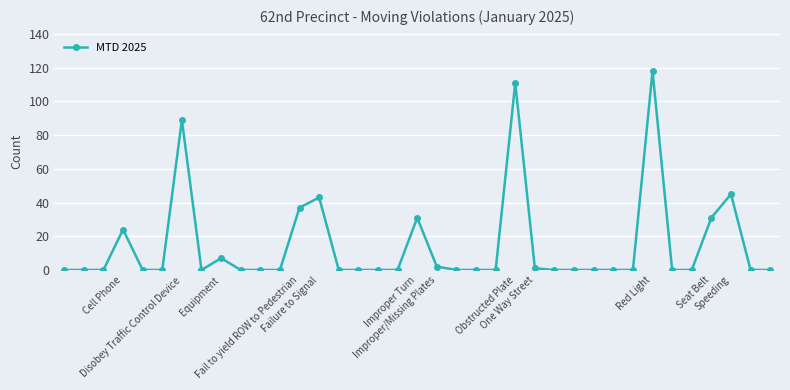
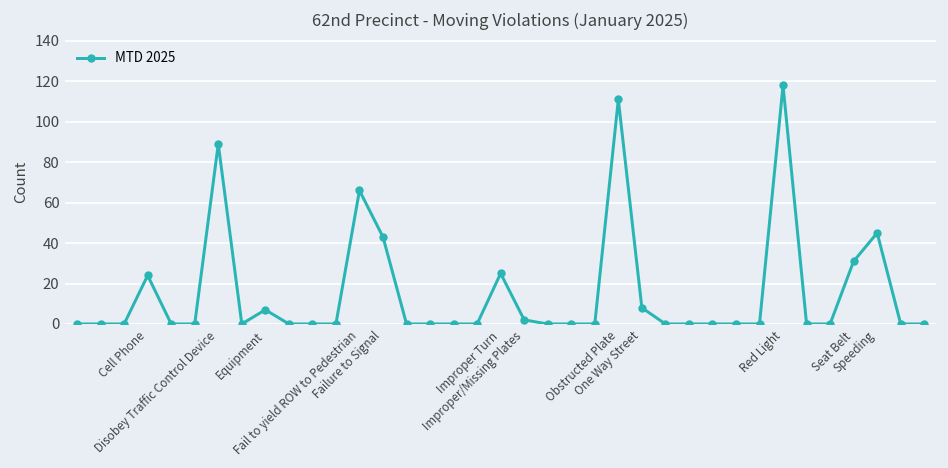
Fail to yield ROW to Pedestrian: 37 -> 66
Improper Turn: 31 -> 25
One Way Street: 1 -> 8
